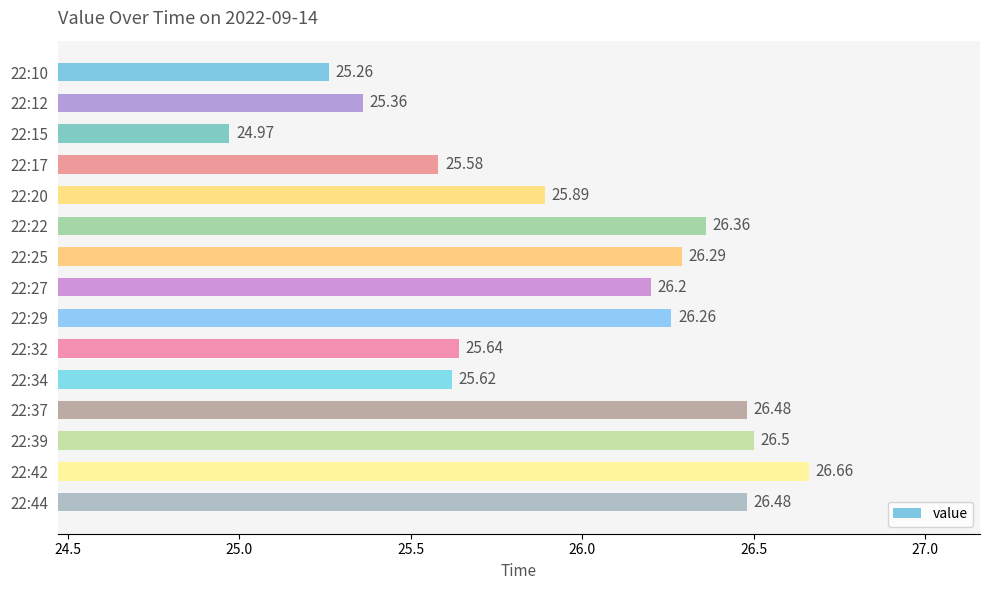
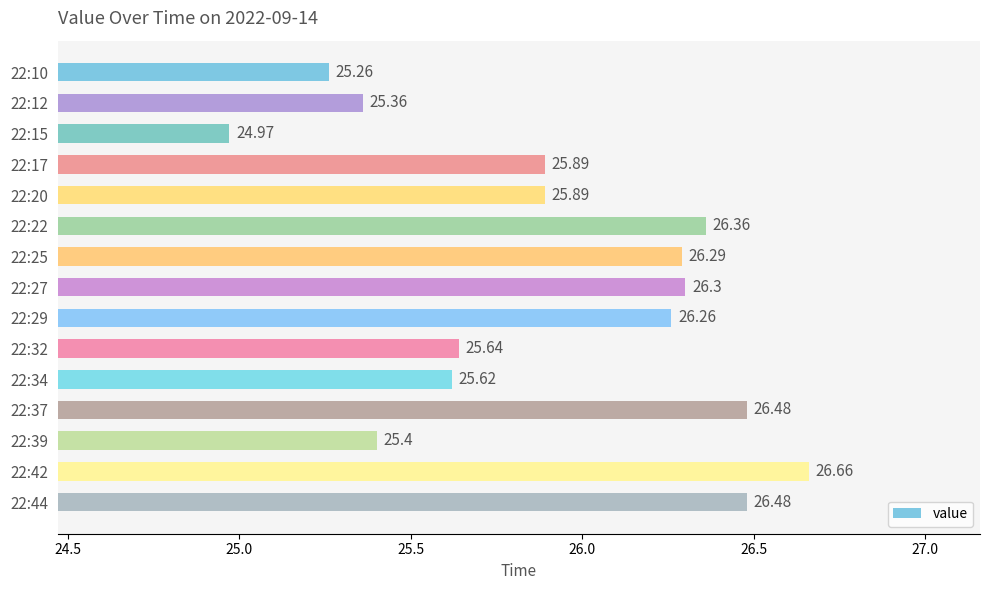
22:17: 25.58 -> 25.89
22:27: 26.2 -> 26.3
22:39: 26.5 -> 25.4
